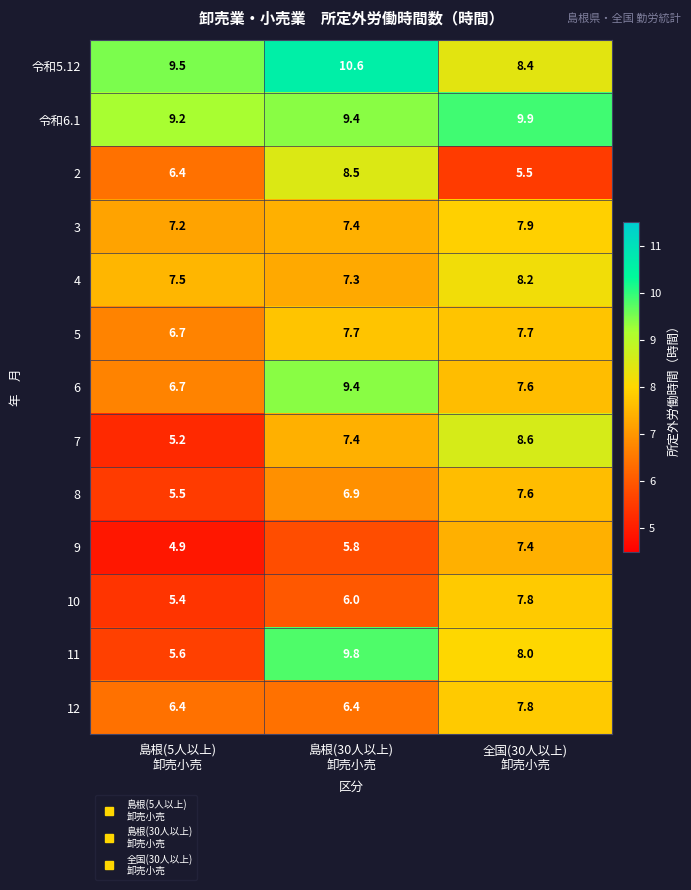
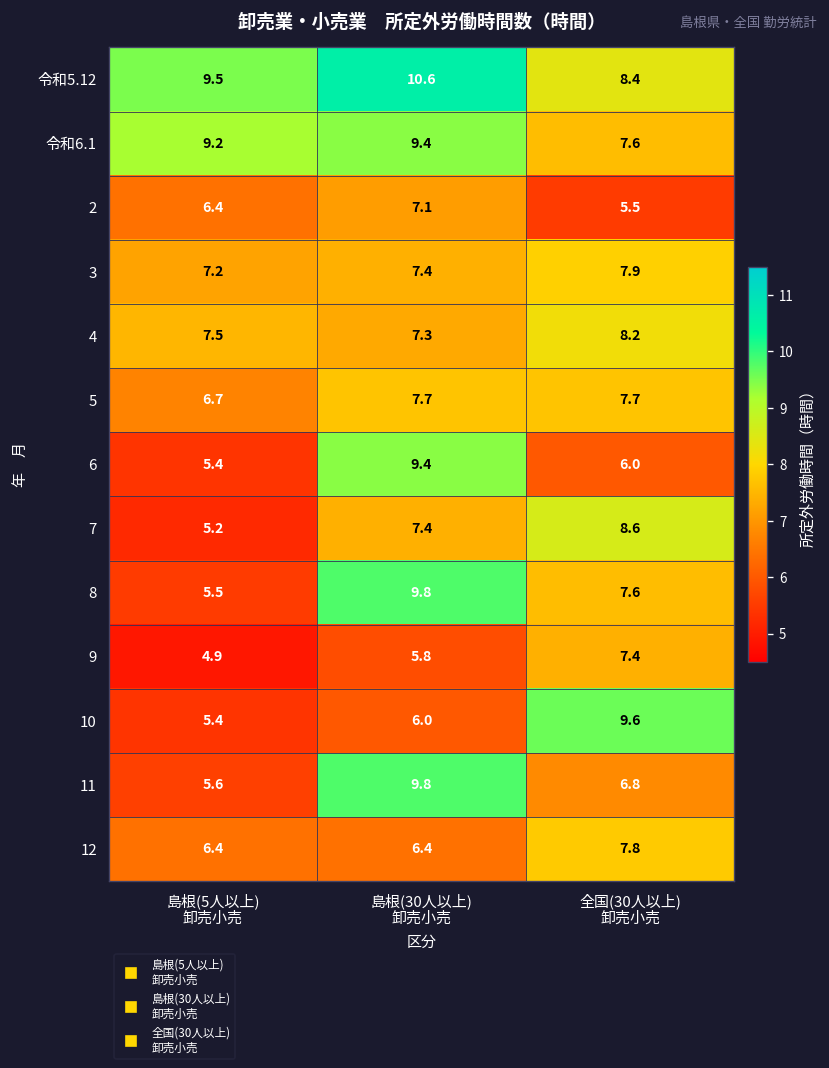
令和6.1, 全国(30人以上) 卸売小売: 9.9 -> 7.6
2, 島根(30人以上) 卸売小売: 8.5 -> 7.1
6, 島根(5人以上) 卸売小売: 6.7 -> 5.4
6, 全国(30人以上) 卸売小売: 7.6 -> 6.0
8, 島根(30人以上) 卸売小売: 6.9 -> 9.8
10, 全国(30人以上) 卸売小売: 7.8 -> 9.6
11, 全国(30人以上) 卸売小売: 8.0 -> 6.8
